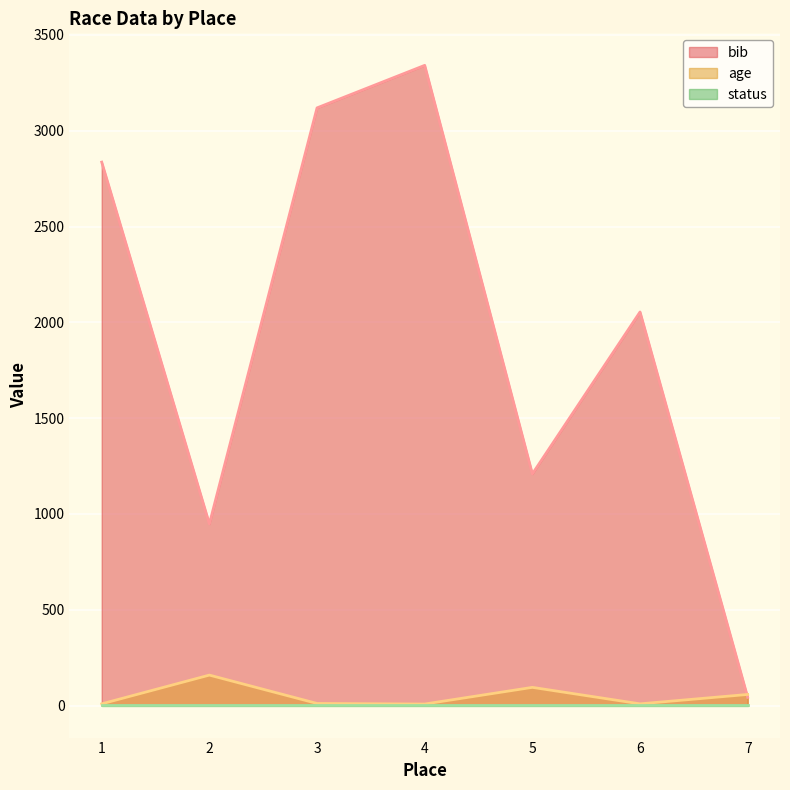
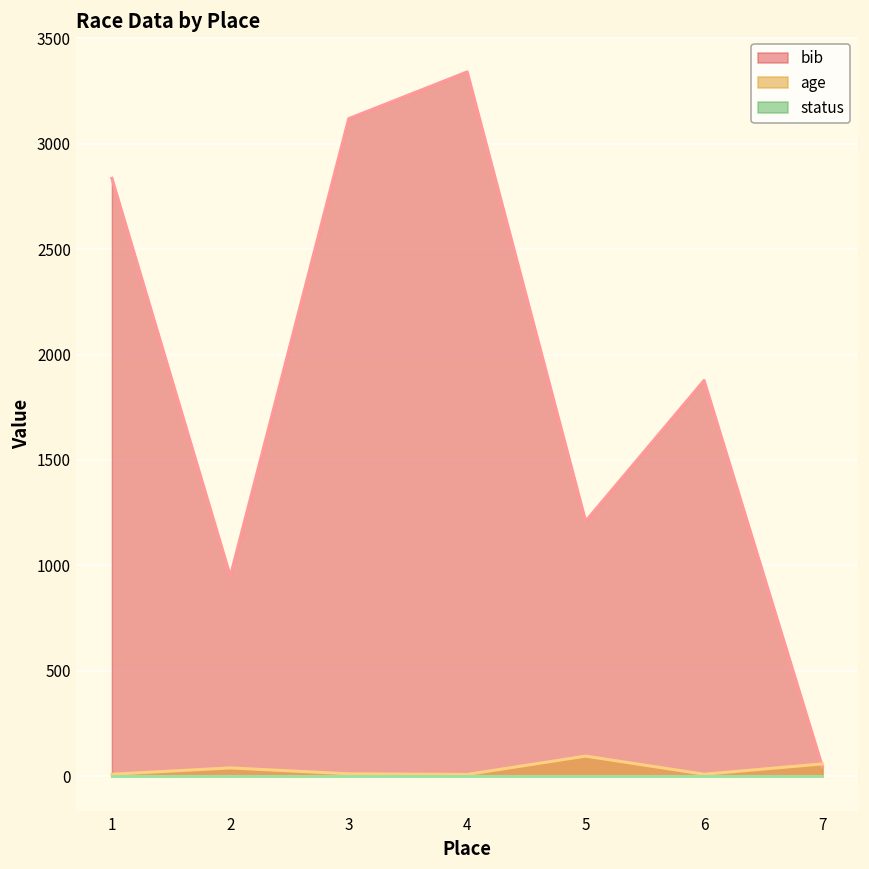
age, 2: 160 -> 40
bib, 6: 2050 -> 1880
